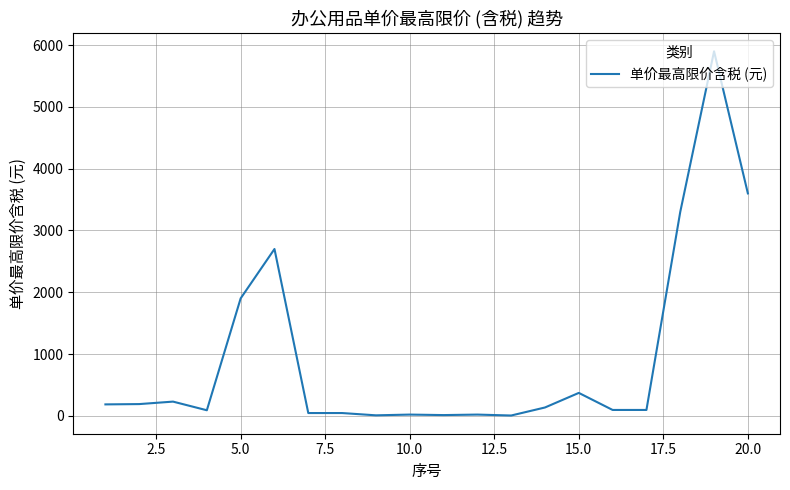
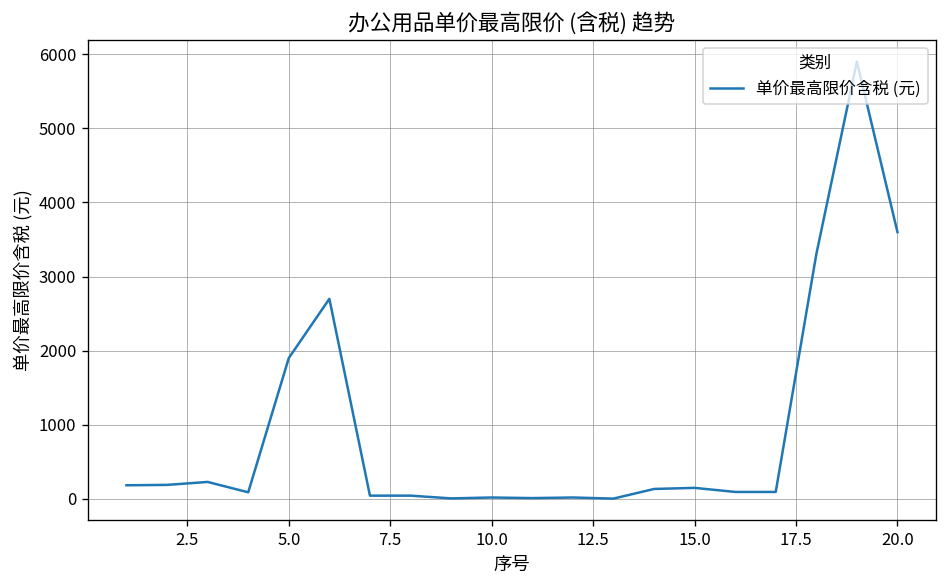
15.0: 400 -> 200
